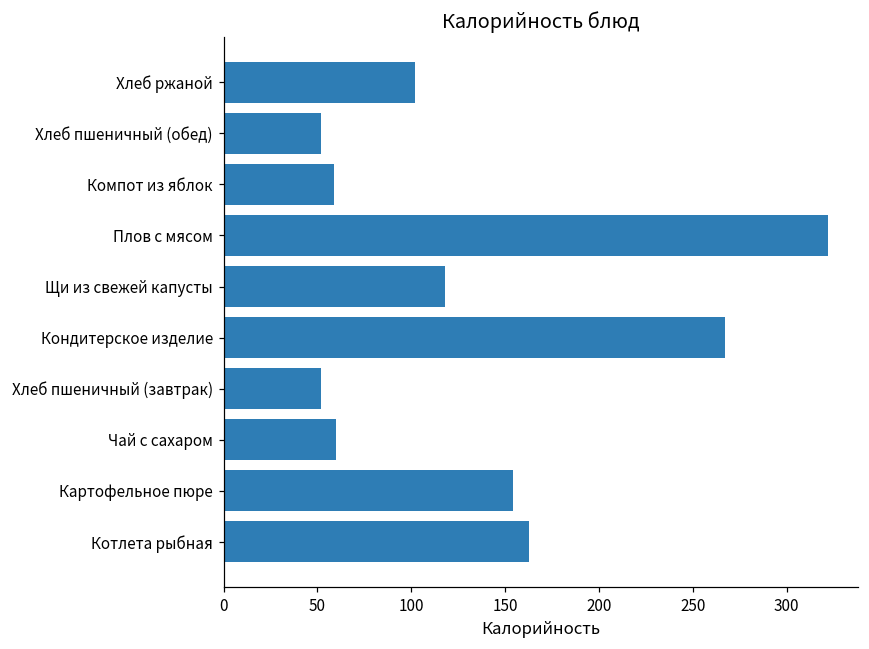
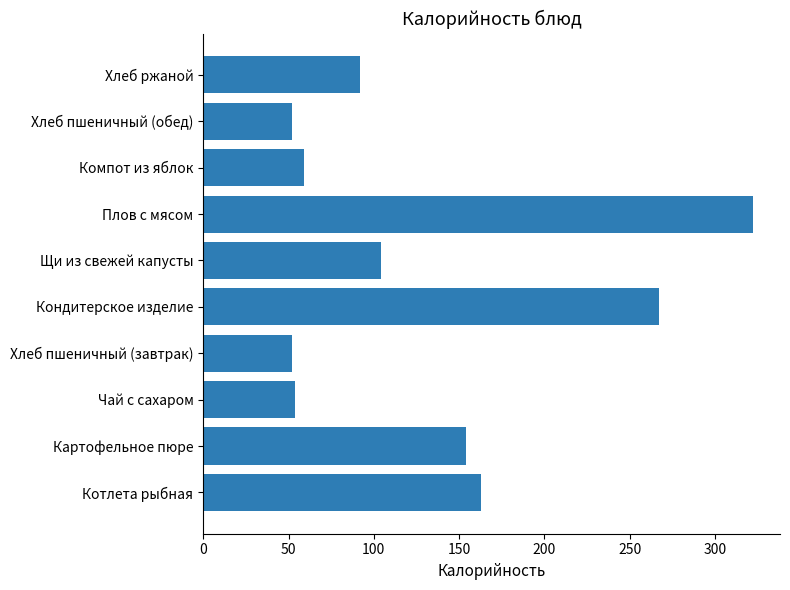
Хлеб ржаной: 102 -> 92
Щи из свежей капусты: 118 -> 104
Чай с сахаром: 60 -> 54
